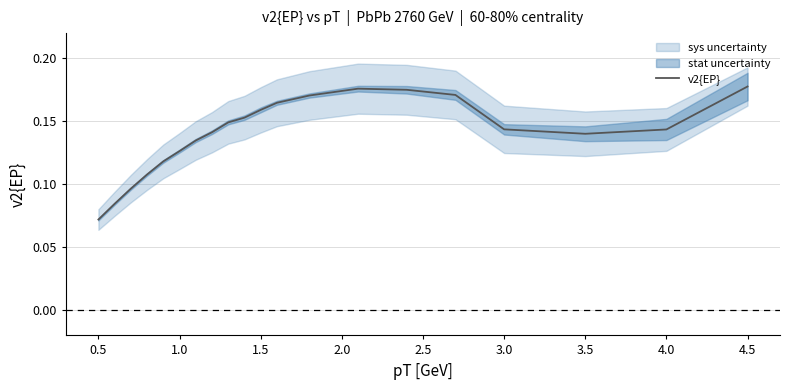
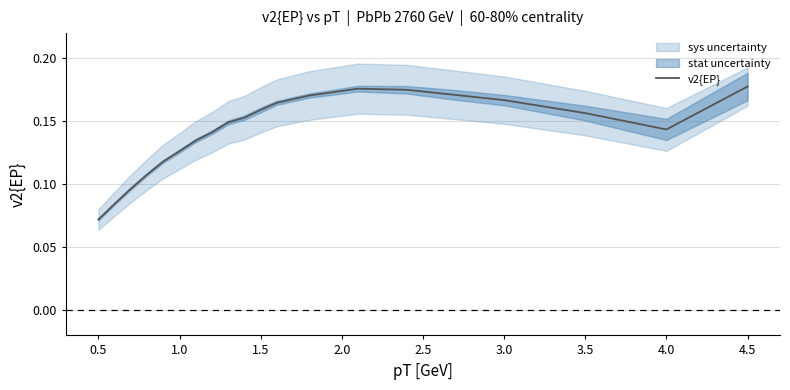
v2{EP}, 3.0: 0.144 -> 0.167
v2{EP}, 3.5: 0.140 -> 0.156
